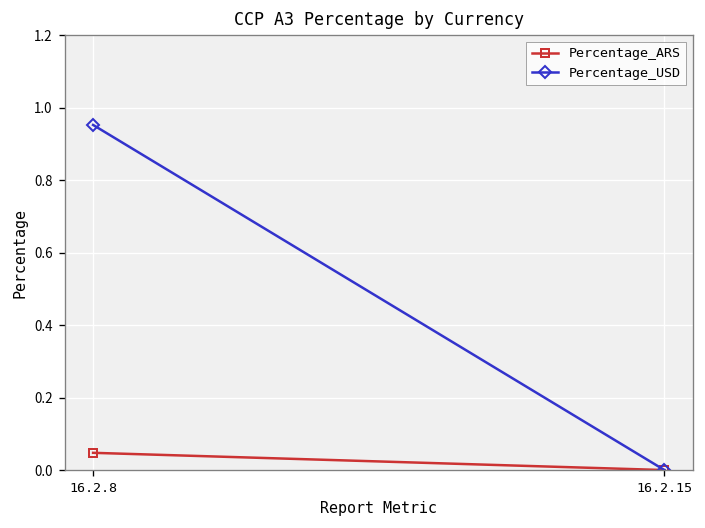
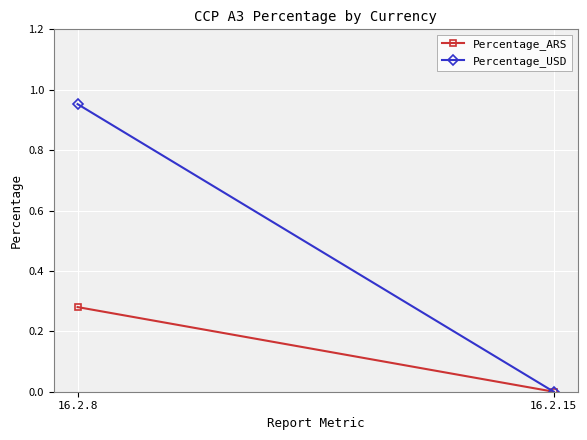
Percentage_ARS, 16.2.8: 0.05 -> 0.28
